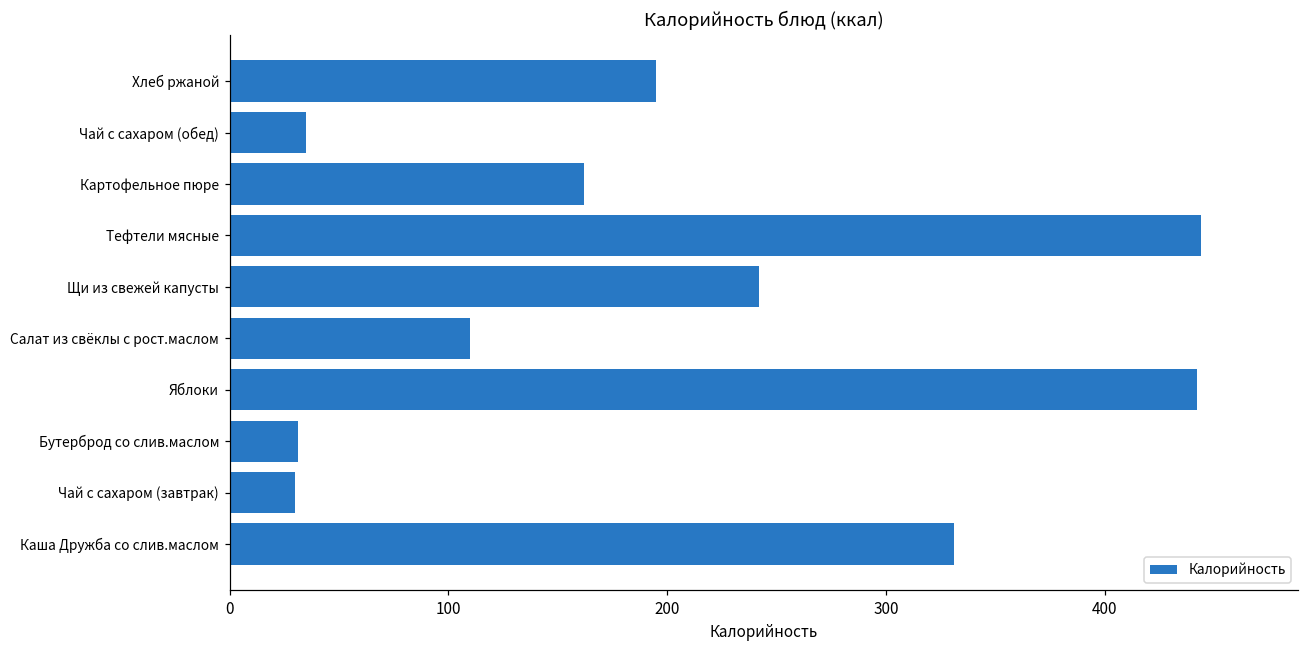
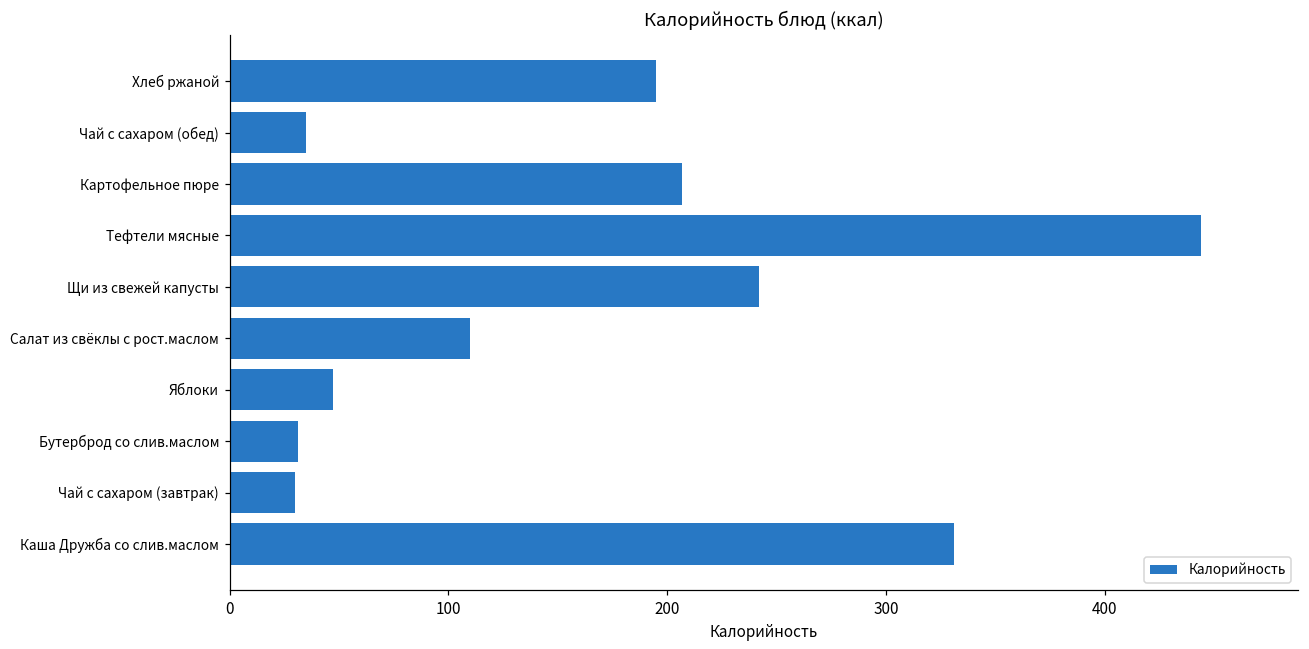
Картофельное пюре: 162 -> 207
Яблоки: 442 -> 47
